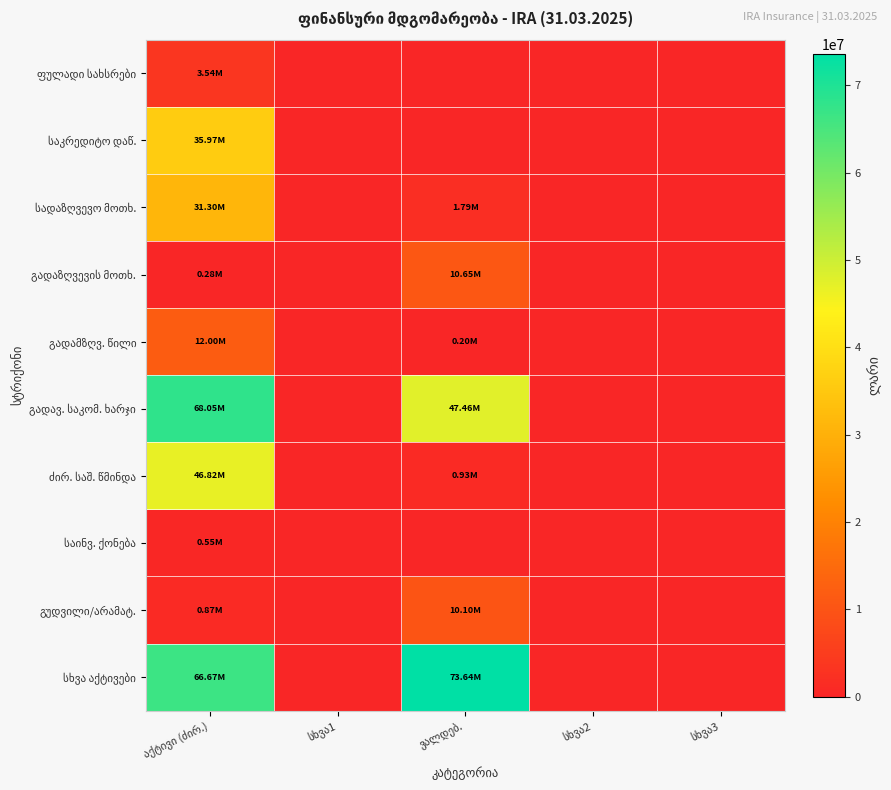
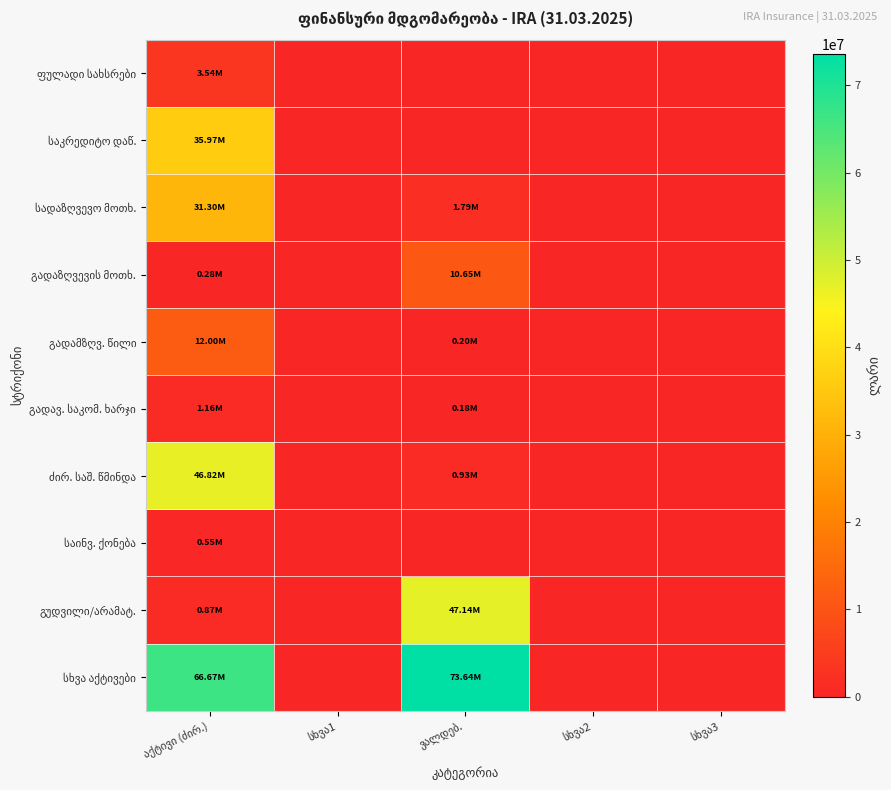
გადავ. საკომ. ხარჯი, აქტივი (ძირ.): 68.05M -> 1.16M
გადავ. საკომ. ხარჯი, ვალდებ.: 47.46M -> 0.18M
გუდვილი/არამატ., ვალდებ.: 10.10M -> 47.14M
